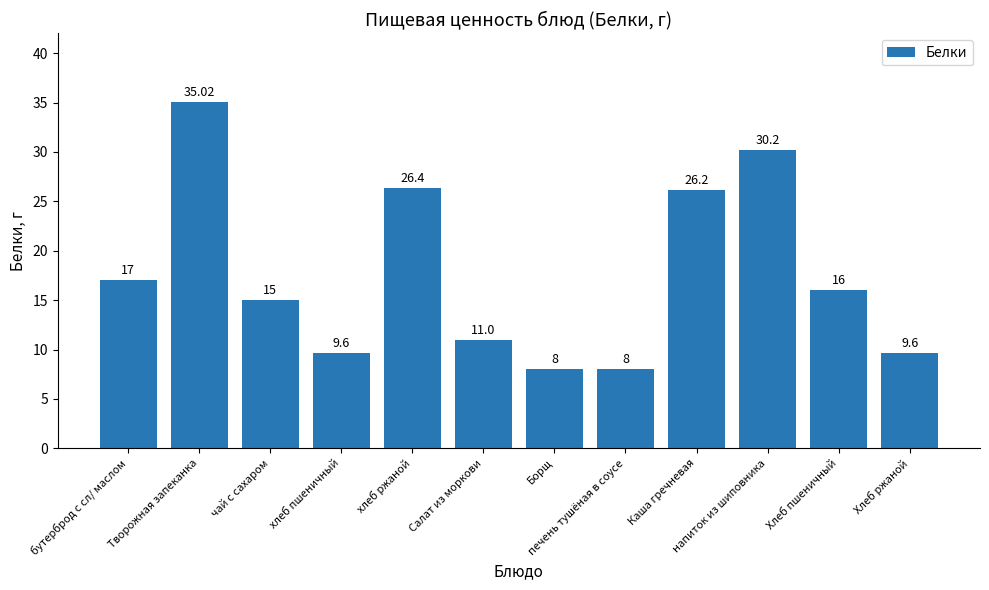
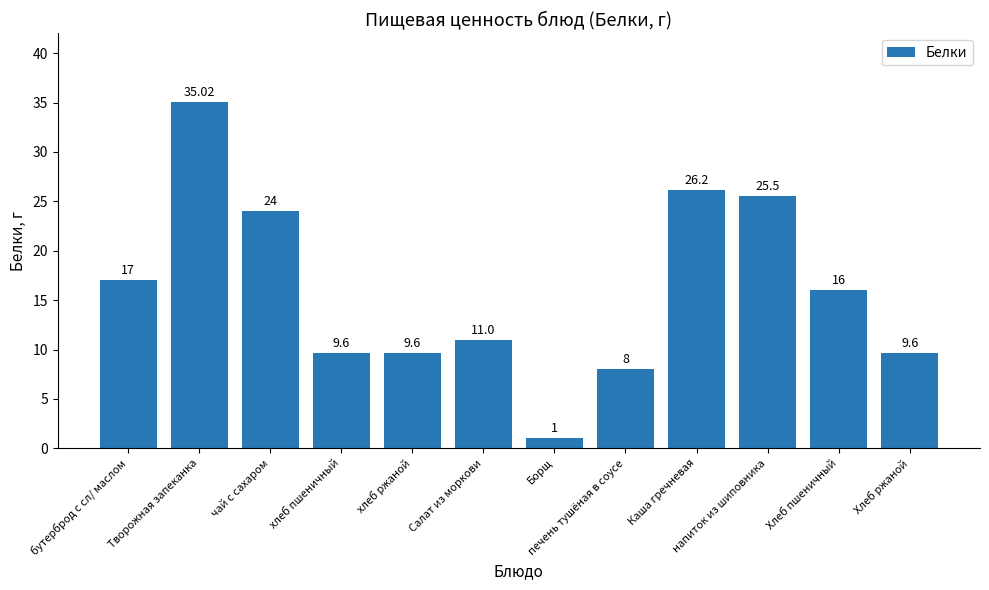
чай с сахаром: 15 -> 24
хлеб ржаной: 26.4 -> 9.6
Борщ: 8 -> 1
напиток из шиповника: 30.2 -> 25.5
